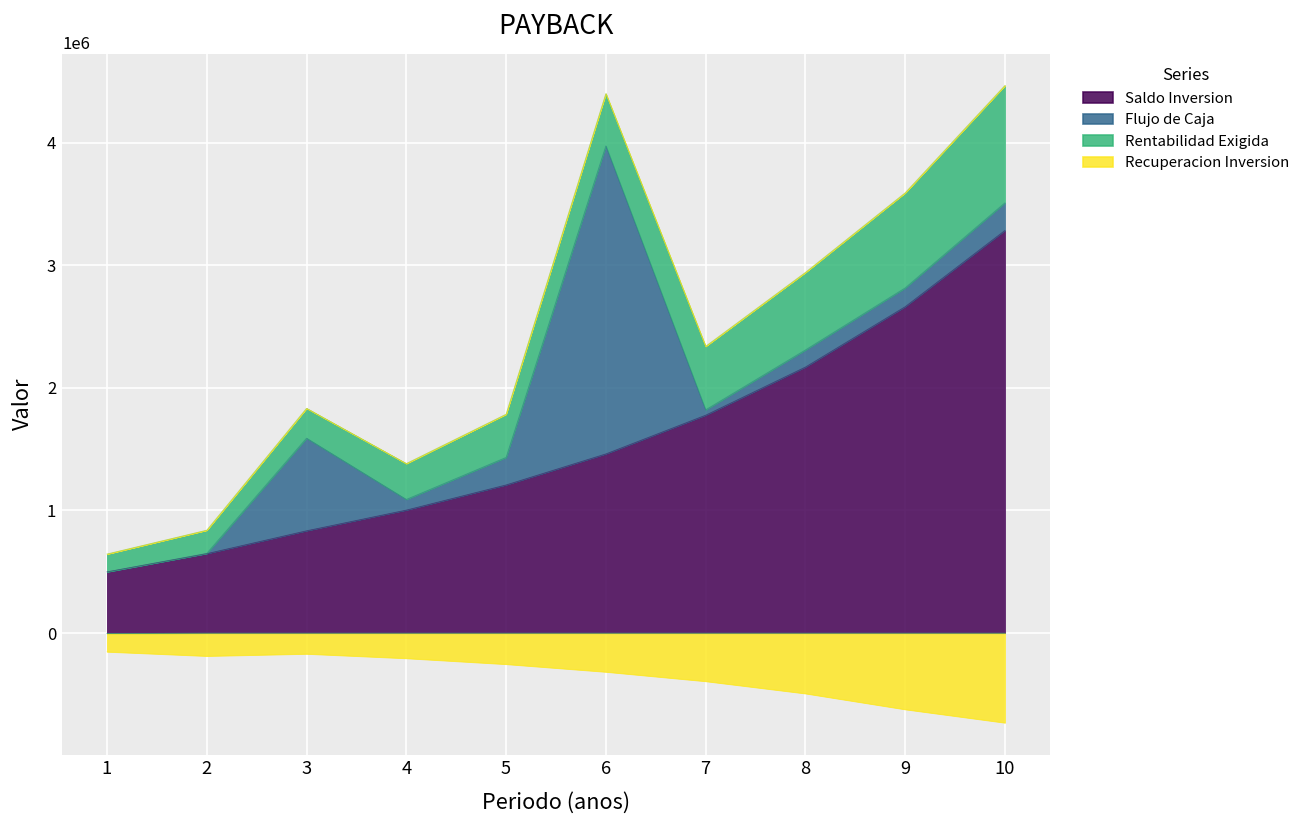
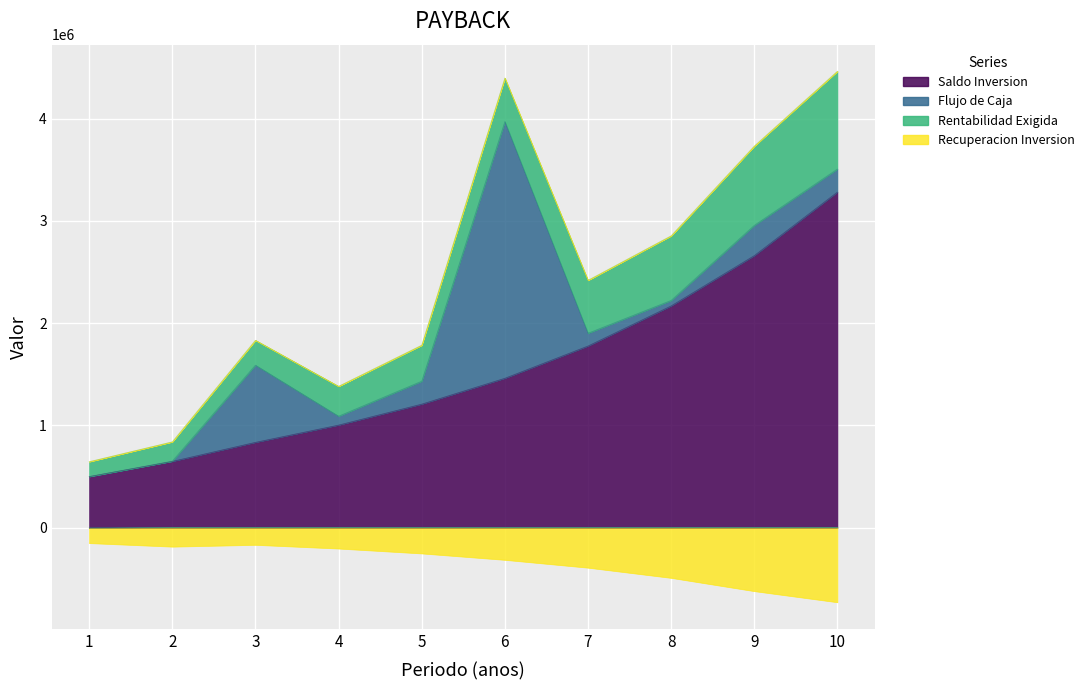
Flujo de Caja, 7: 40000 -> 130000
Flujo de Caja, 8: 140000 -> 50000
Flujo de Caja, 9: 150000 -> 300000
